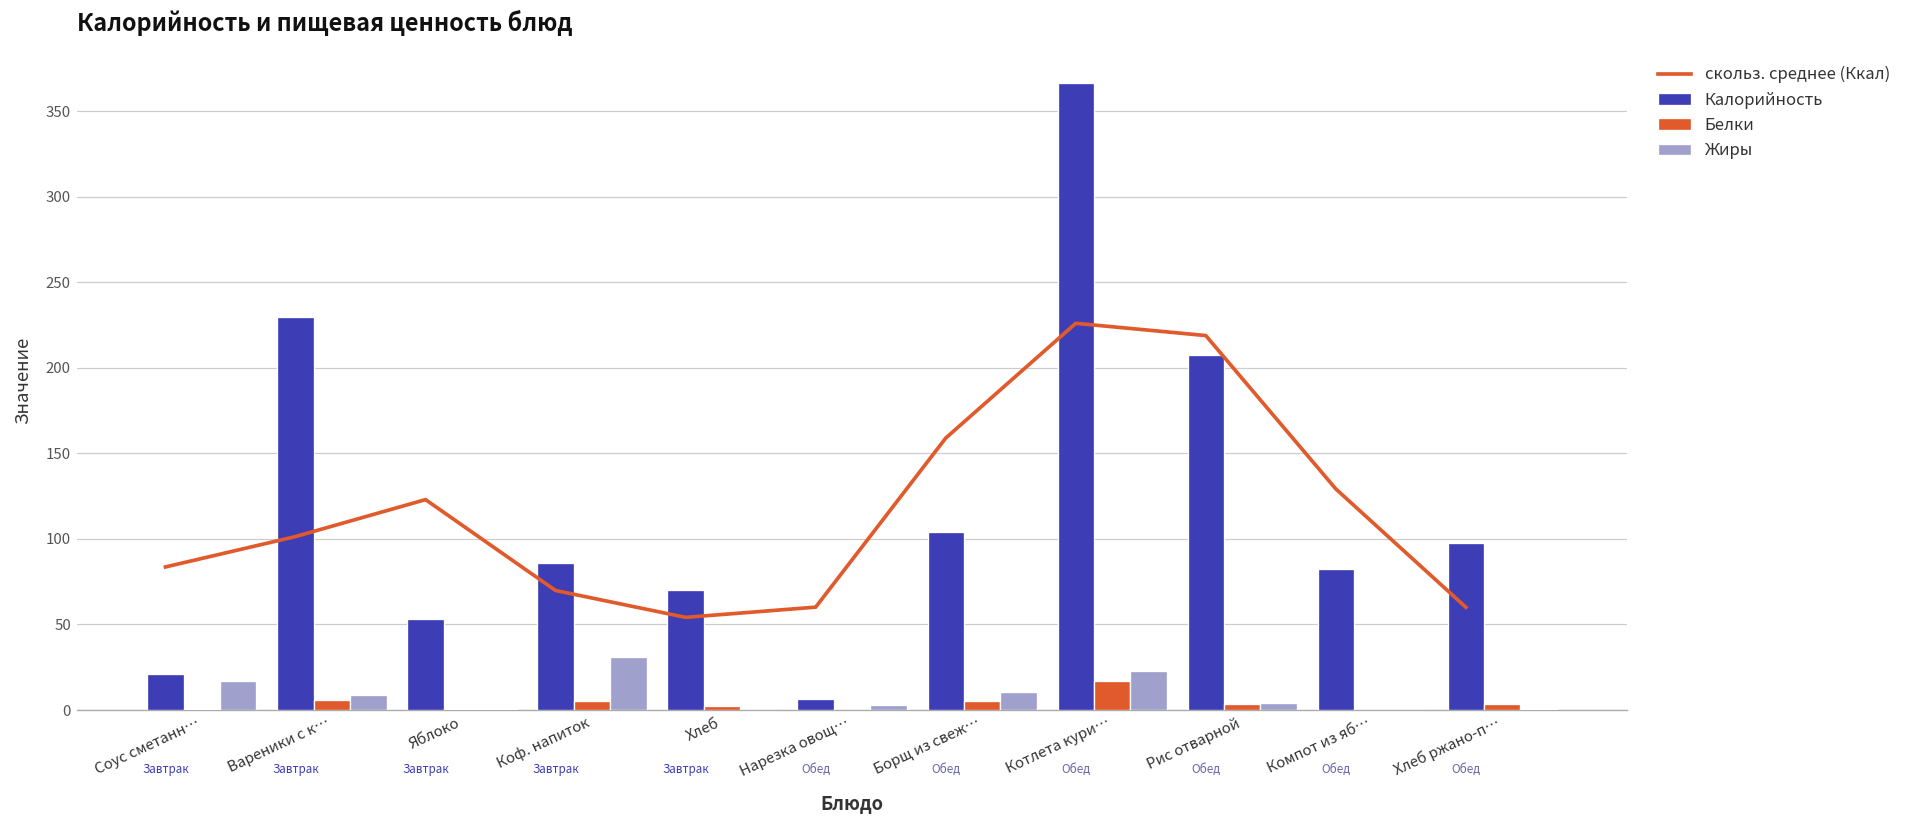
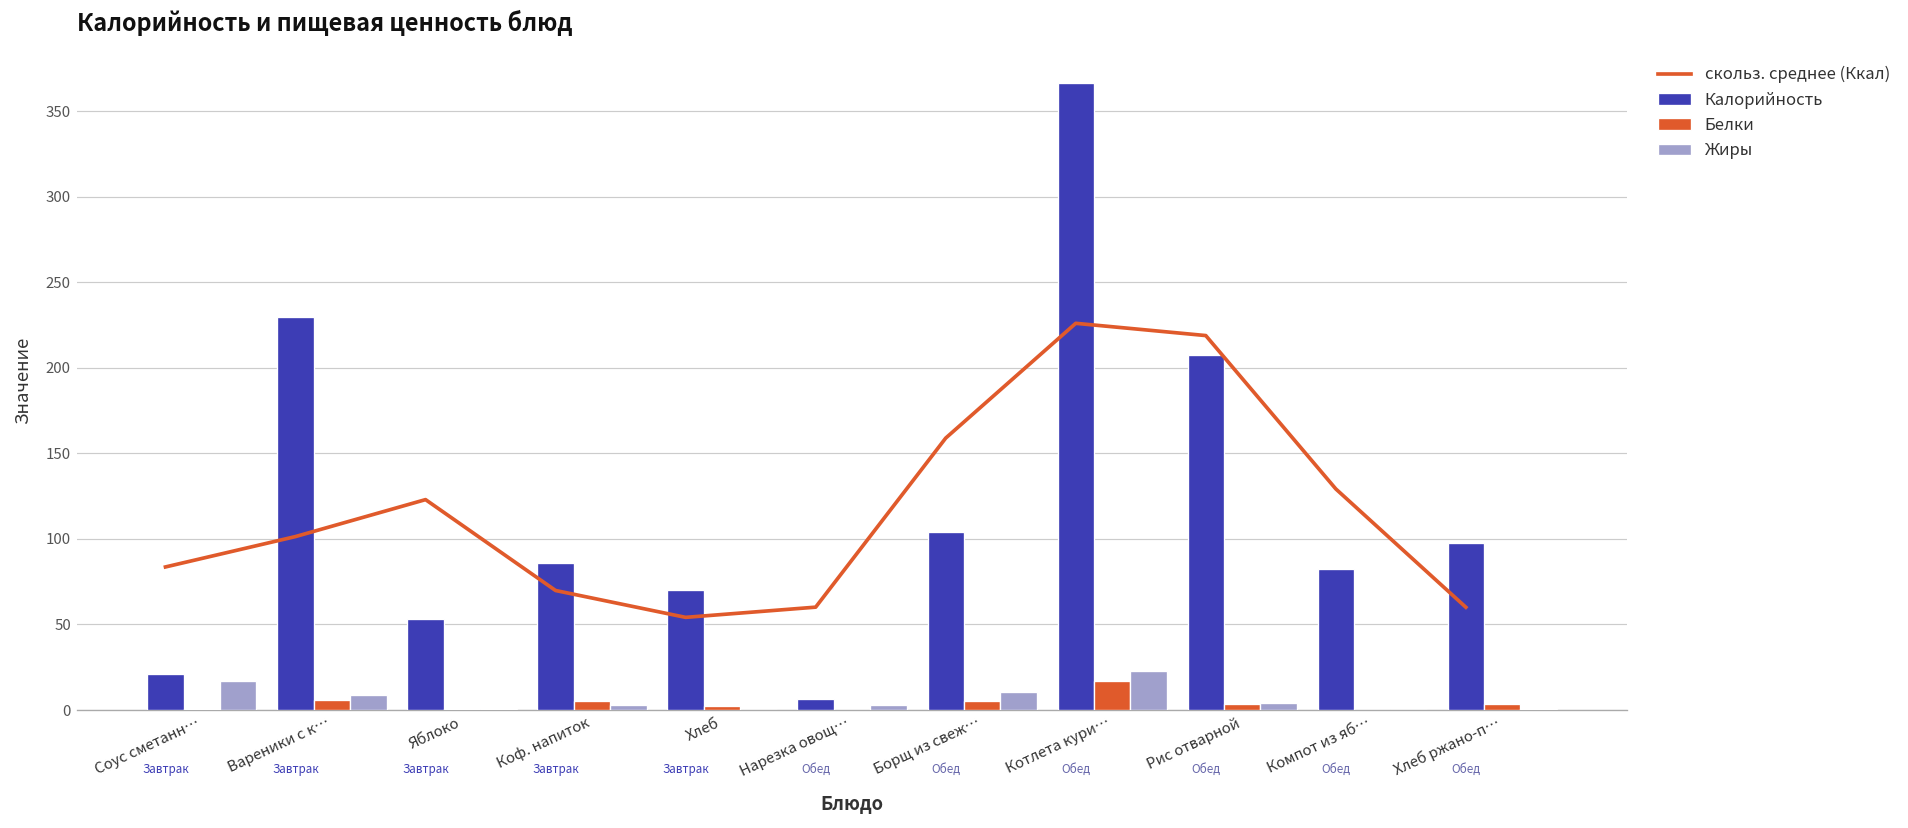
Жиры, Коф. напиток: 31 -> 3
